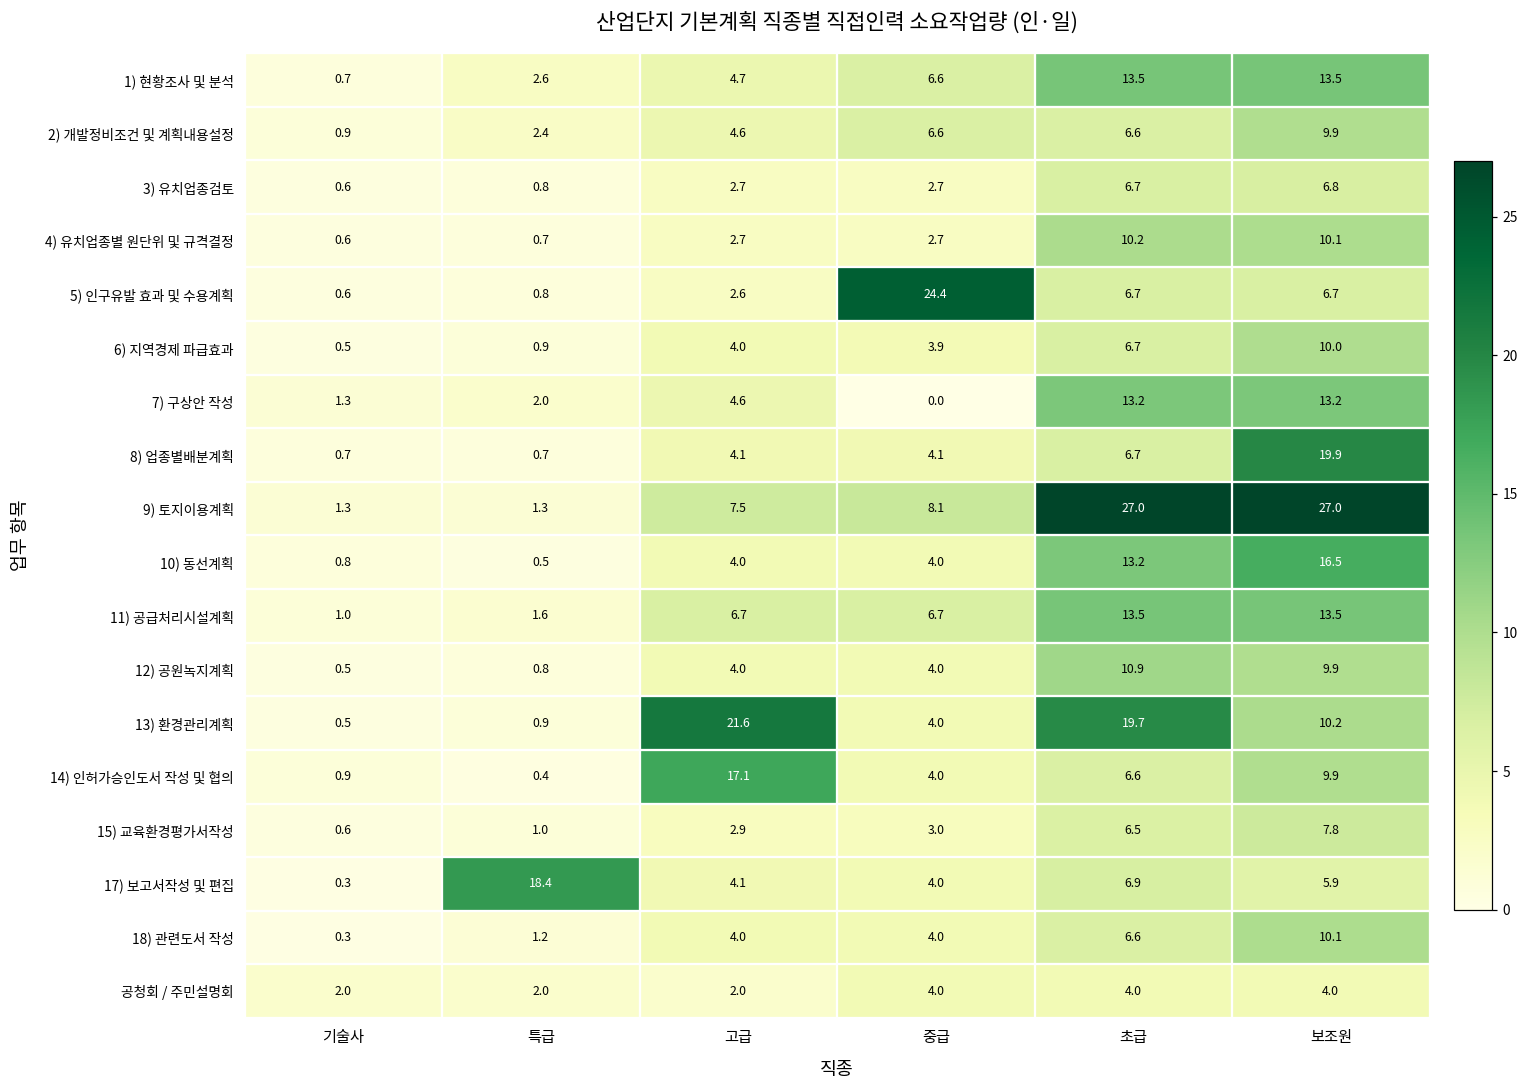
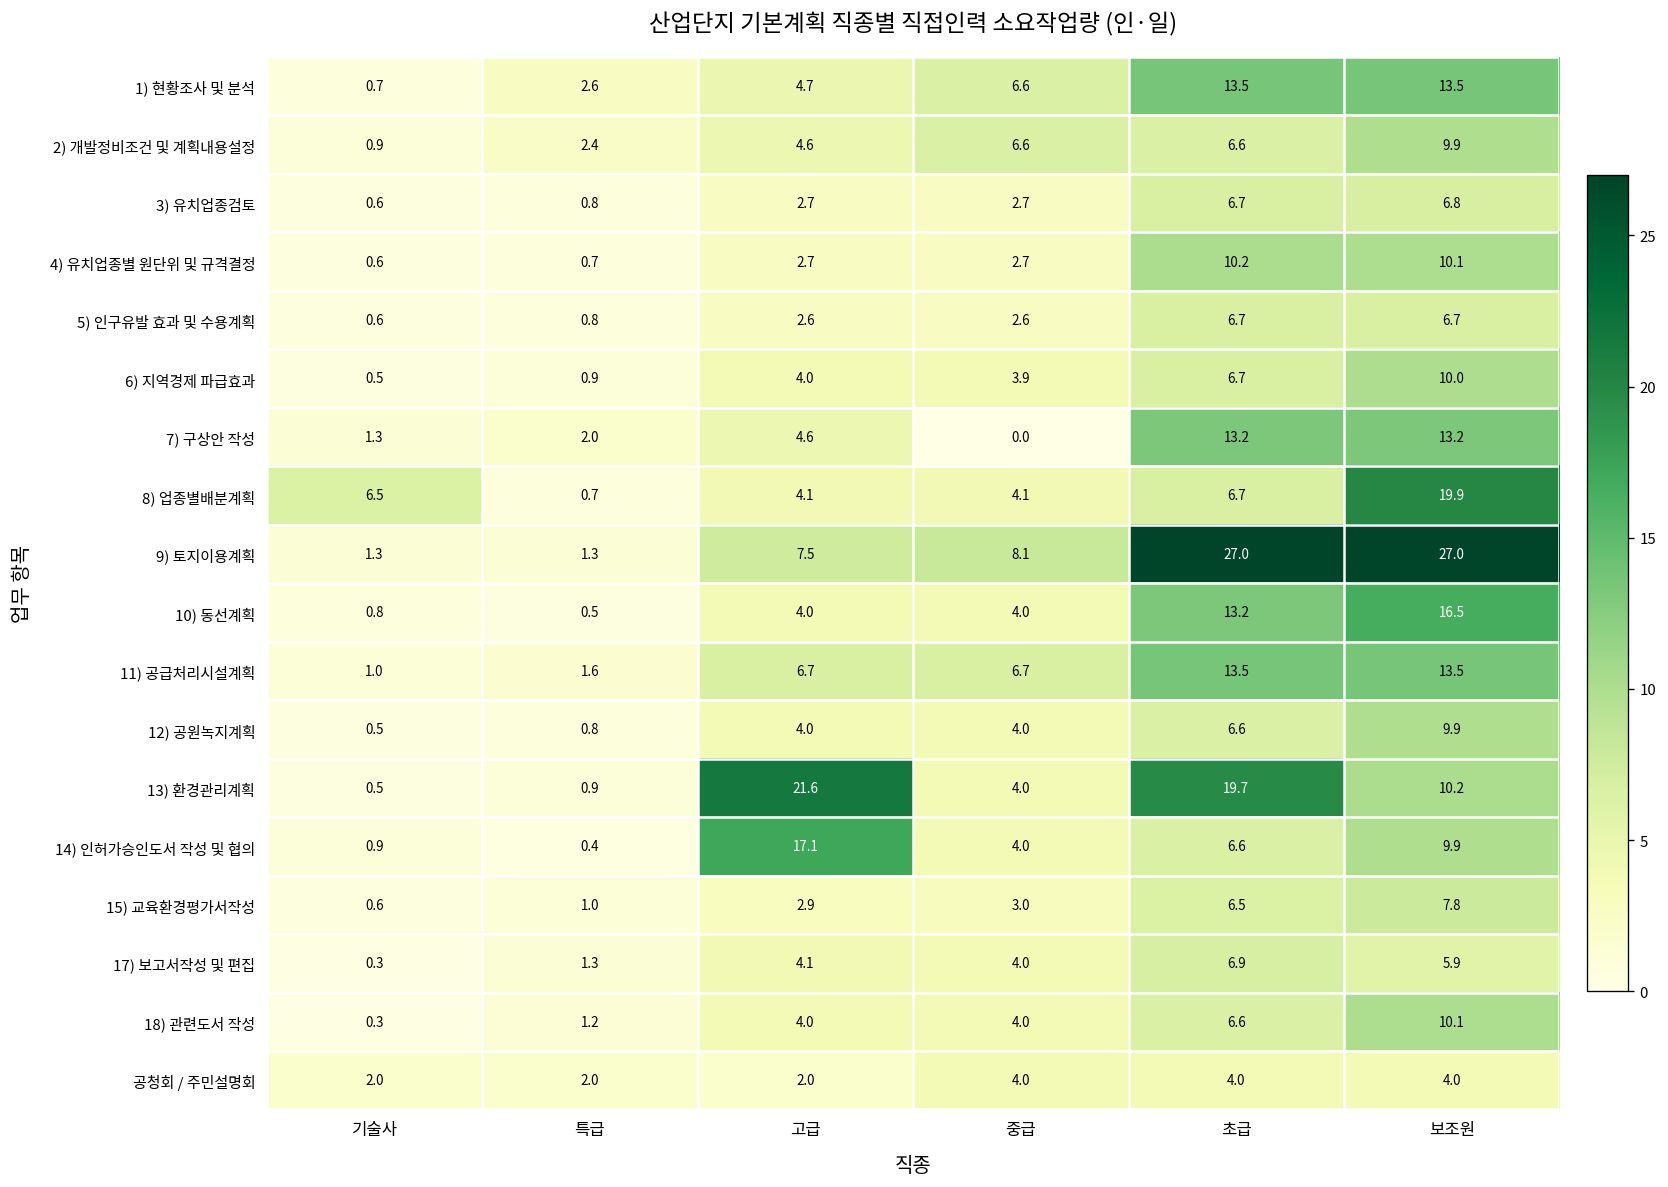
5) 인구유발 효과 및 수용계획, 중급: 24.4 -> 2.6
8) 업종별배분계획, 기술사: 0.7 -> 6.5
12) 공원녹지계획, 초급: 10.9 -> 6.6
17) 보고서작성 및 편집, 특급: 18.4 -> 1.3
